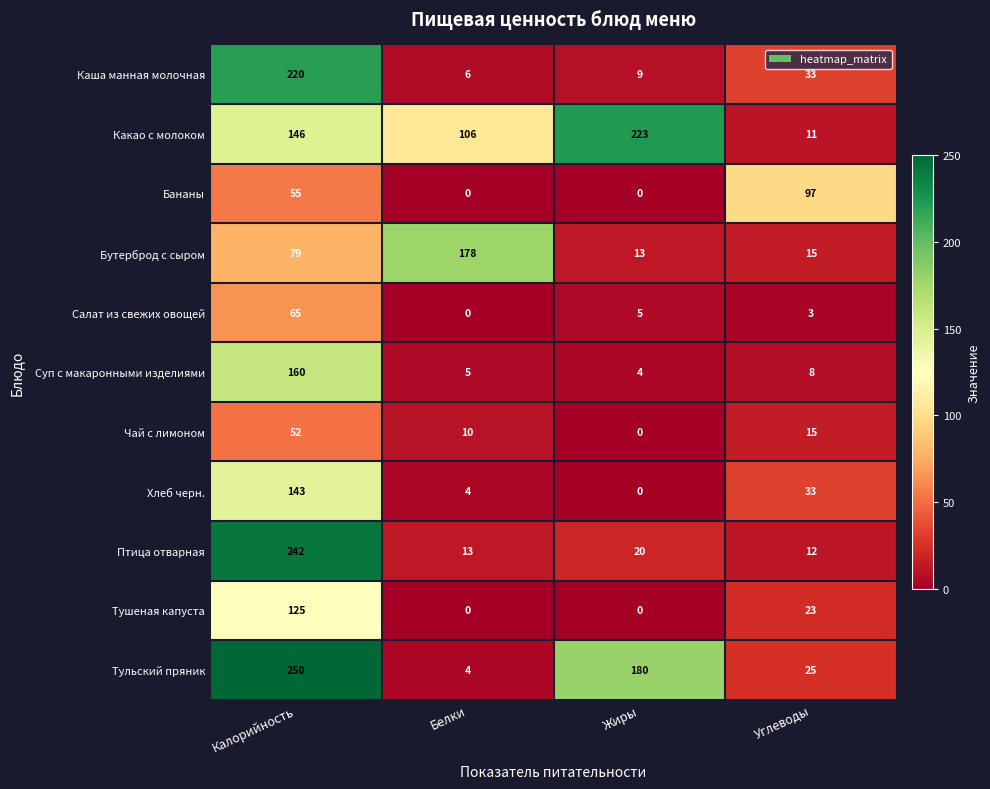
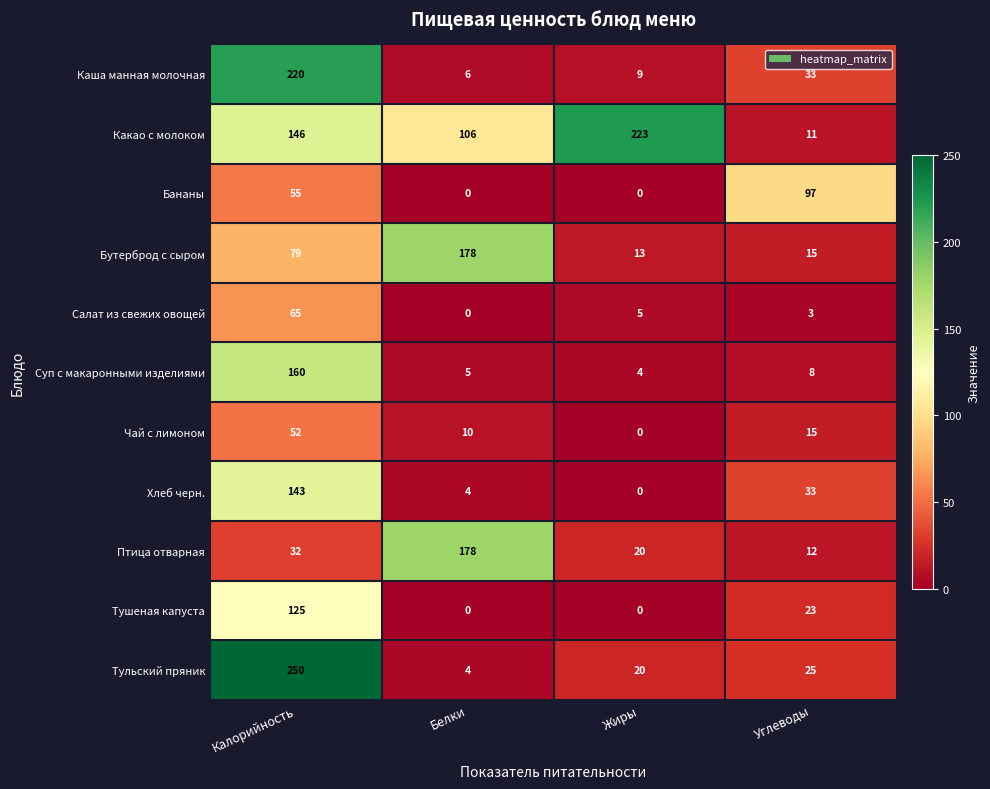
Птица отварная, Калорийность: 242 -> 32
Птица отварная, Белки: 13 -> 178
Тульский пряник, Жиры: 180 -> 20
